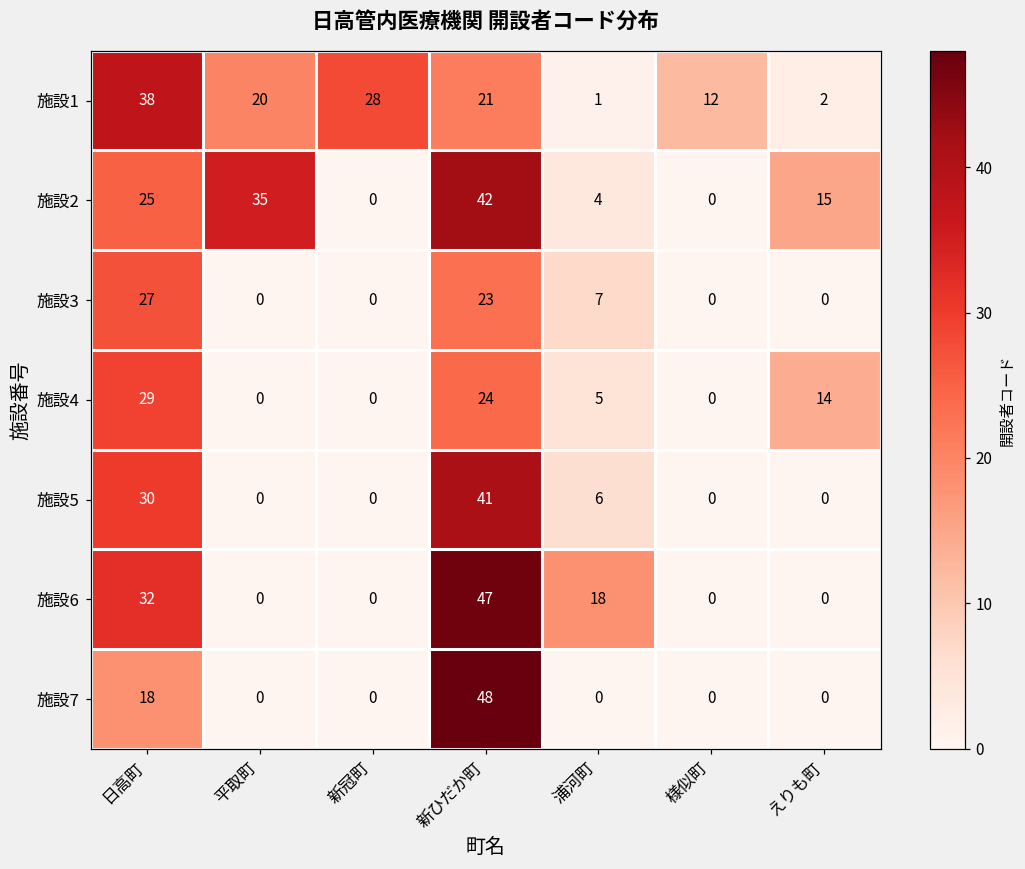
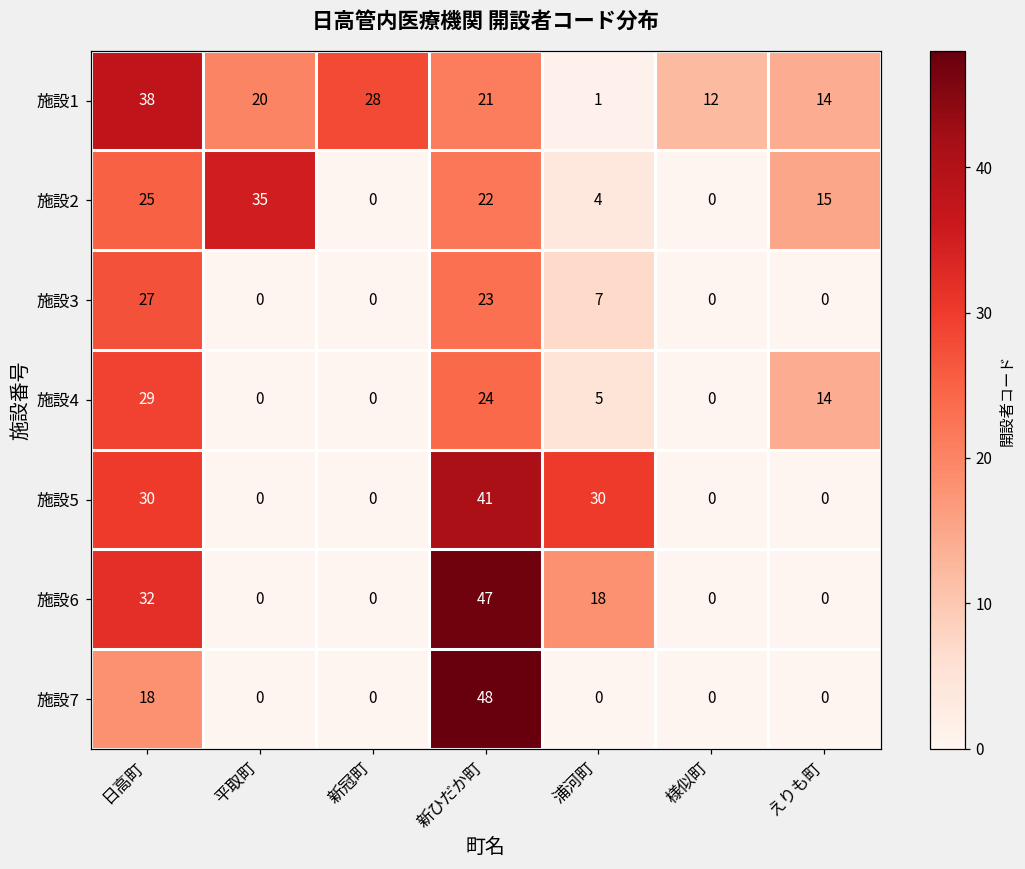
施設1, えりも町: 2 -> 14
施設2, 新ひだか町: 42 -> 22
施設5, 浦河町: 6 -> 30
